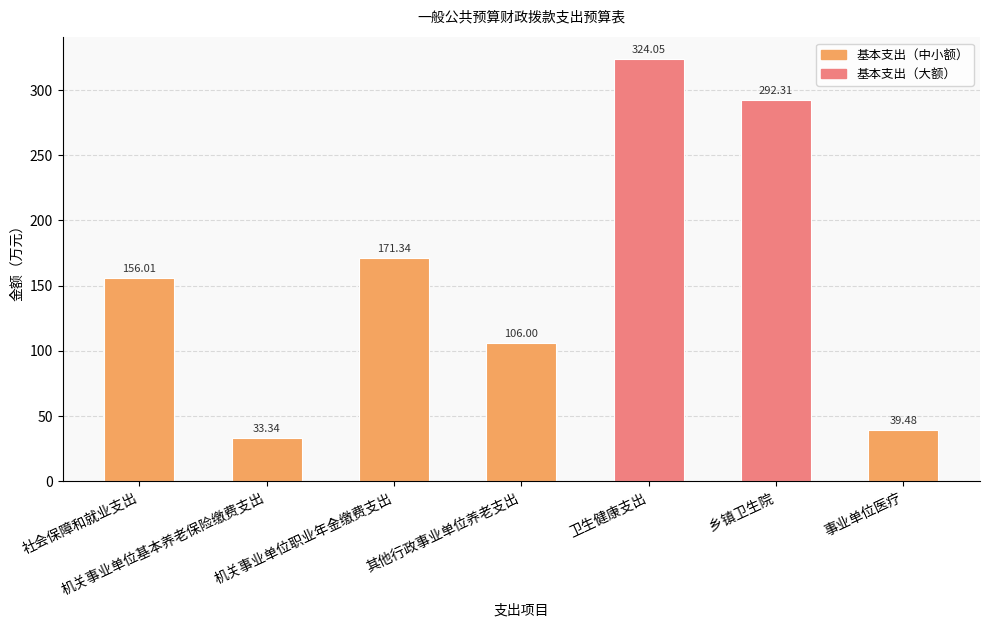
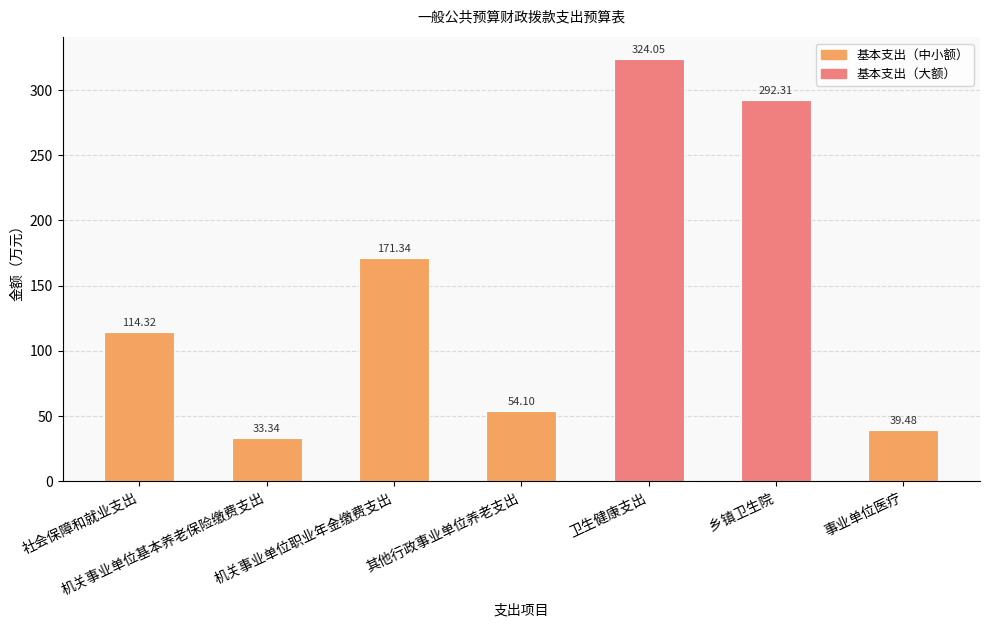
社会保障和就业支出: 156.01 -> 114.32
其他行政事业单位养老支出: 106.00 -> 54.10
